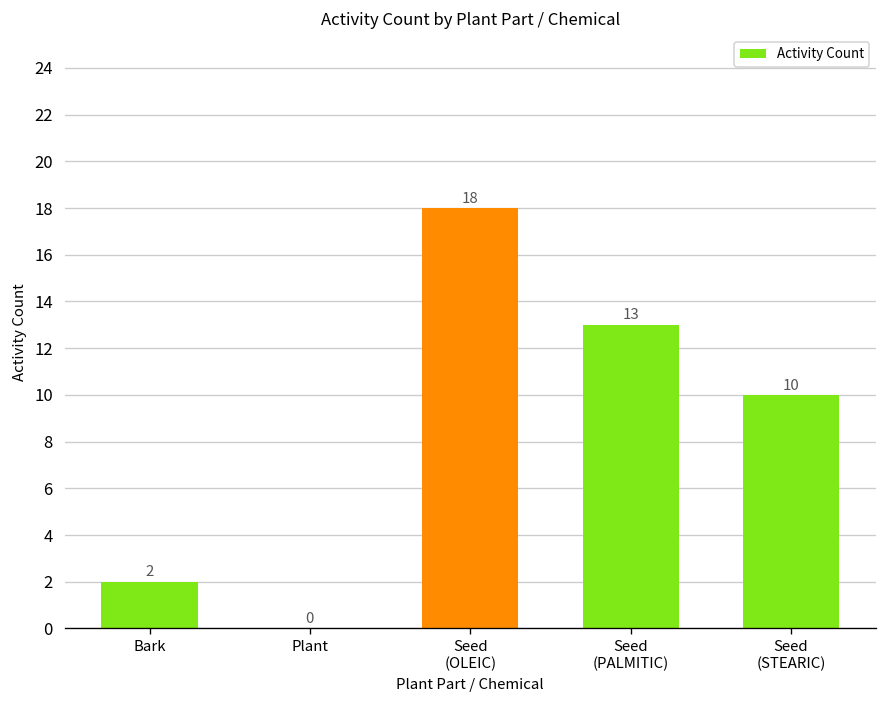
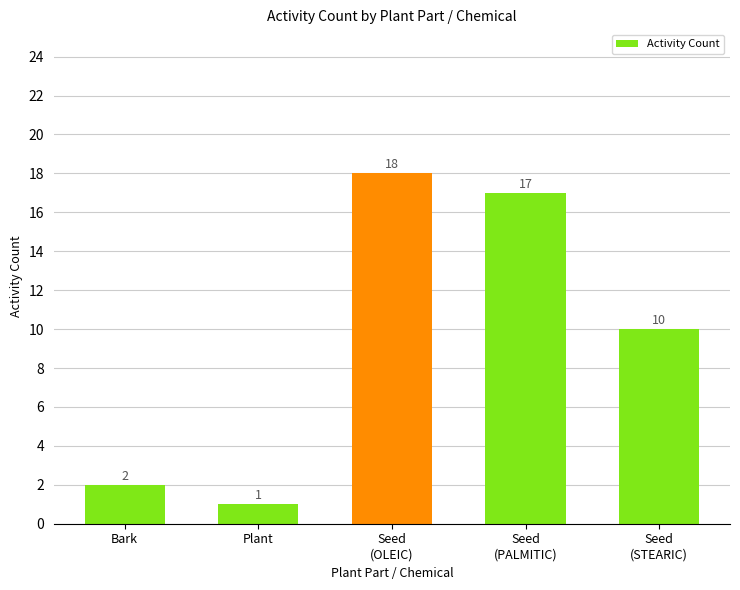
Plant: 0 -> 1
Seed (PALMITIC): 13 -> 17
